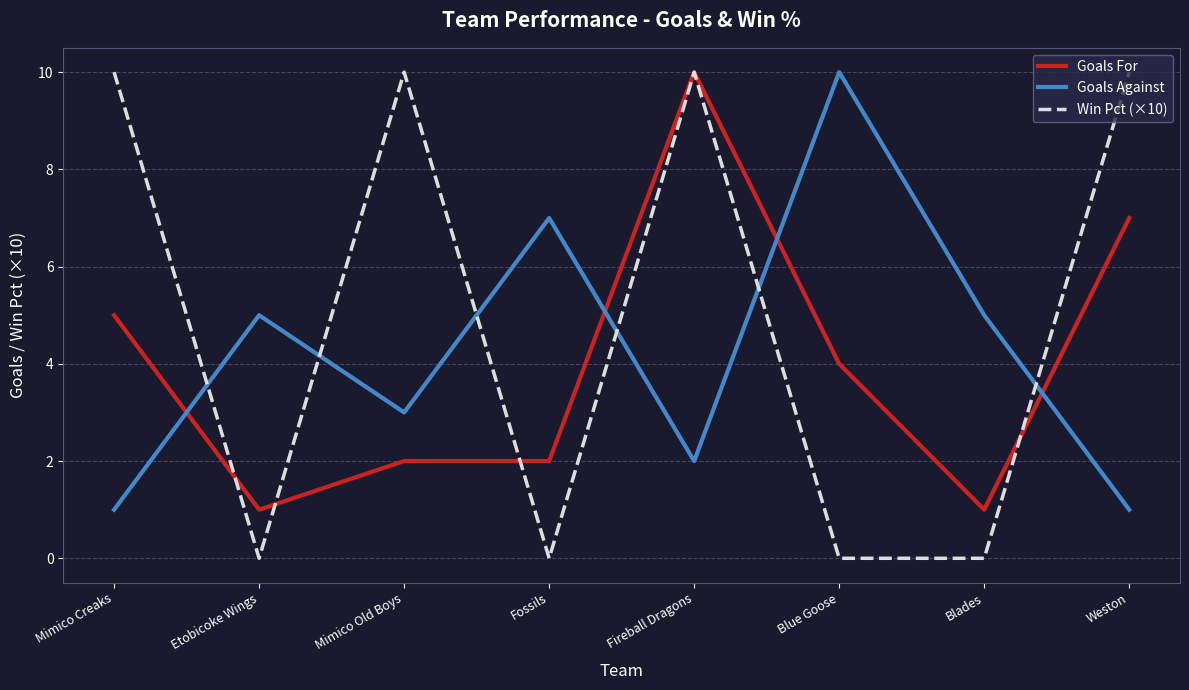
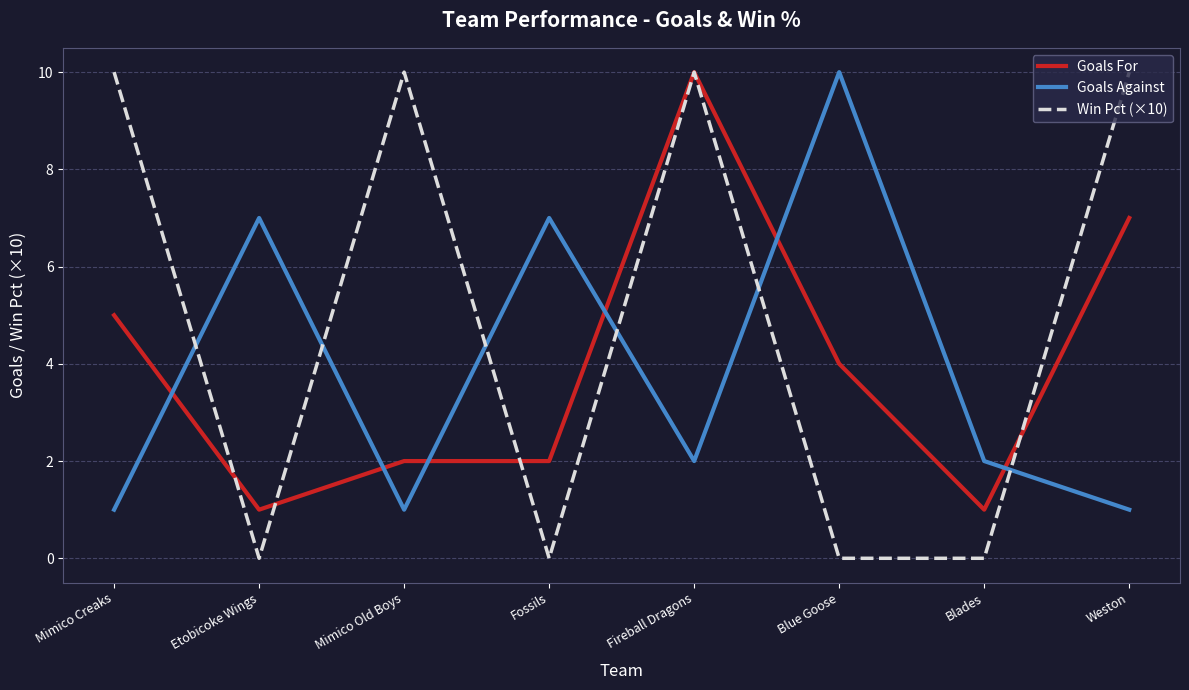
Goals Against, Etobicoke Wings: 5 -> 7
Goals Against, Mimico Old Boys: 3 -> 1
Goals Against, Blades: 5 -> 2
